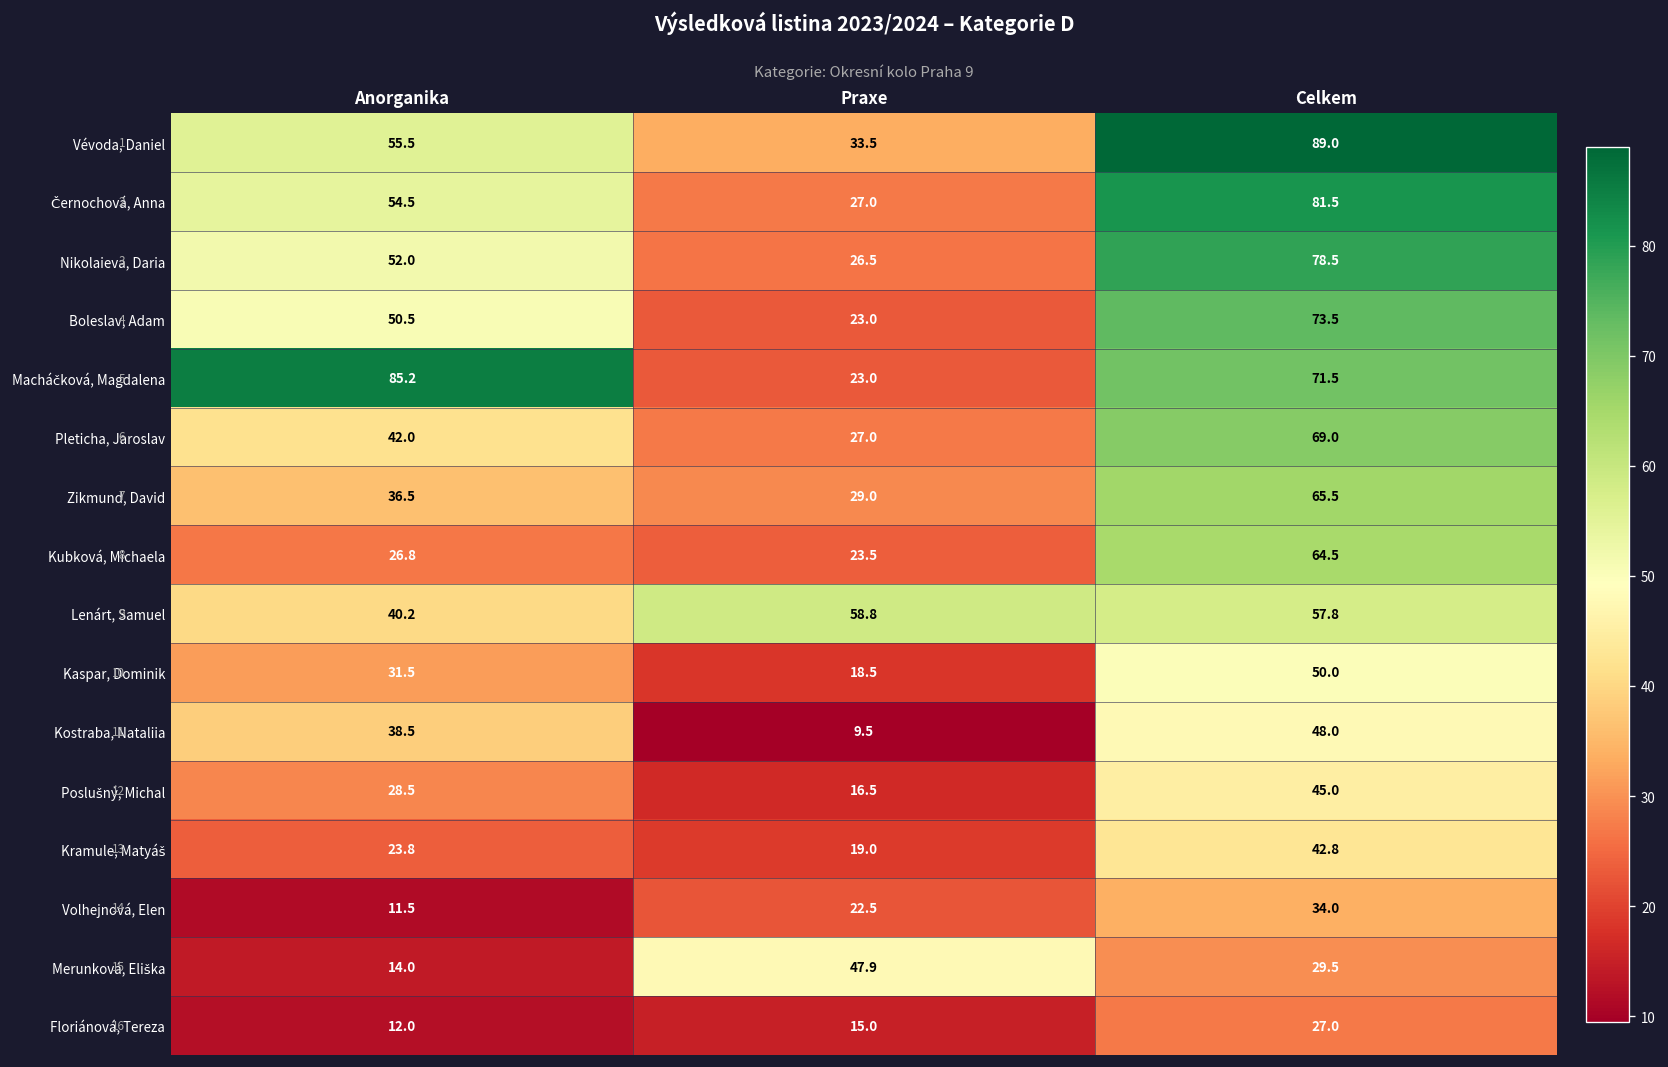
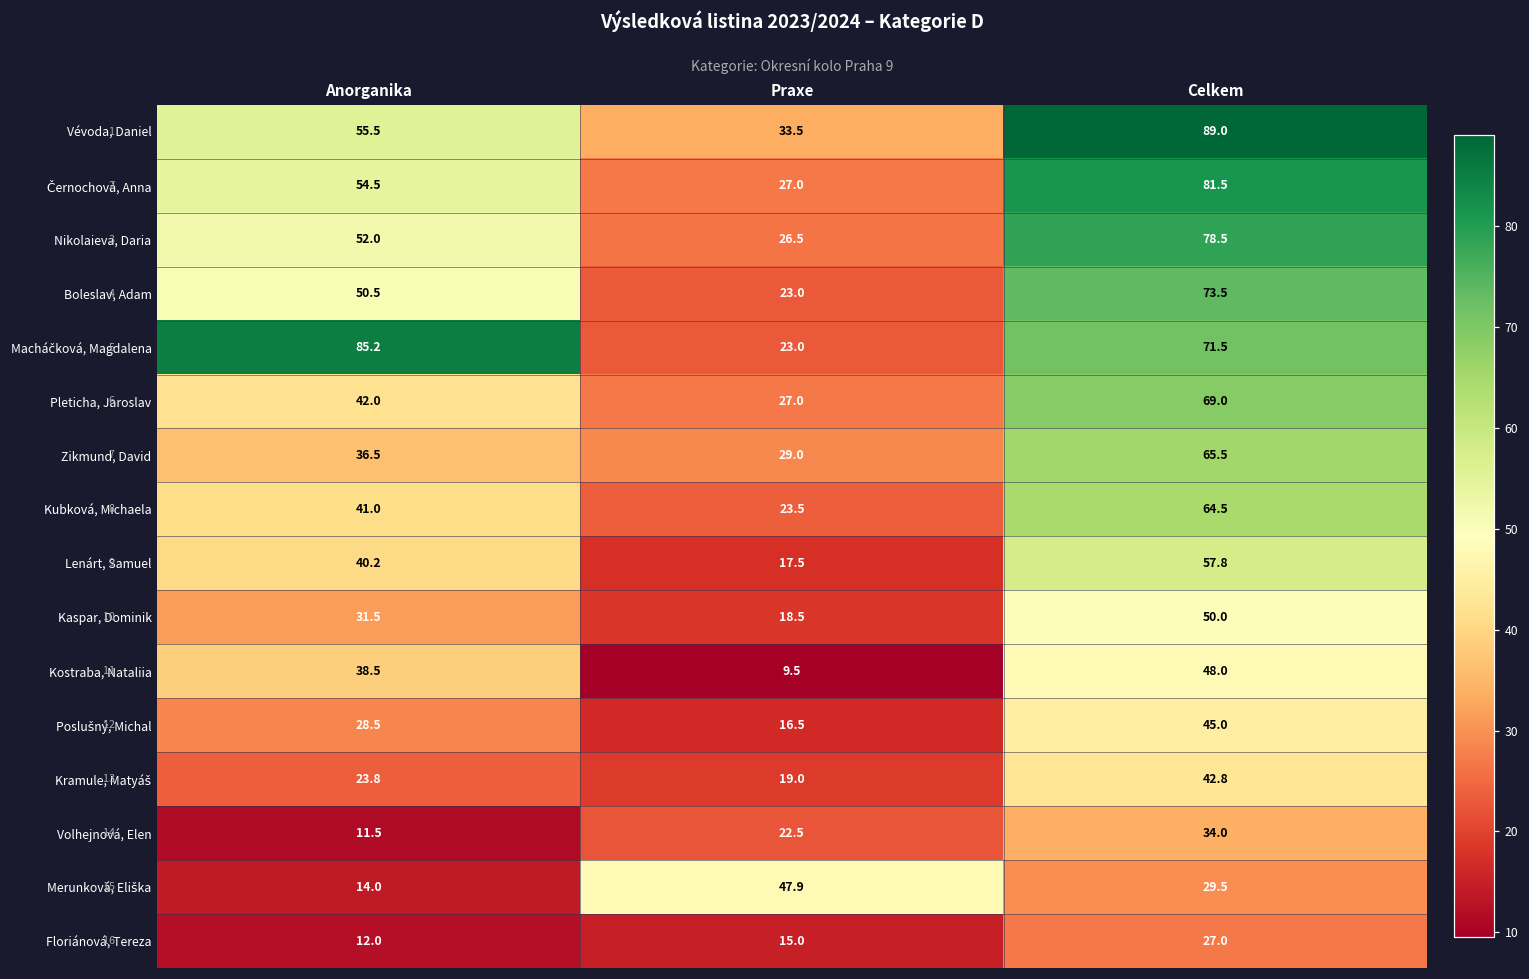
Kubková, Michaela, Anorganika: 26.8 -> 41.0
Lenárt, Samuel, Praxe: 58.8 -> 17.5
